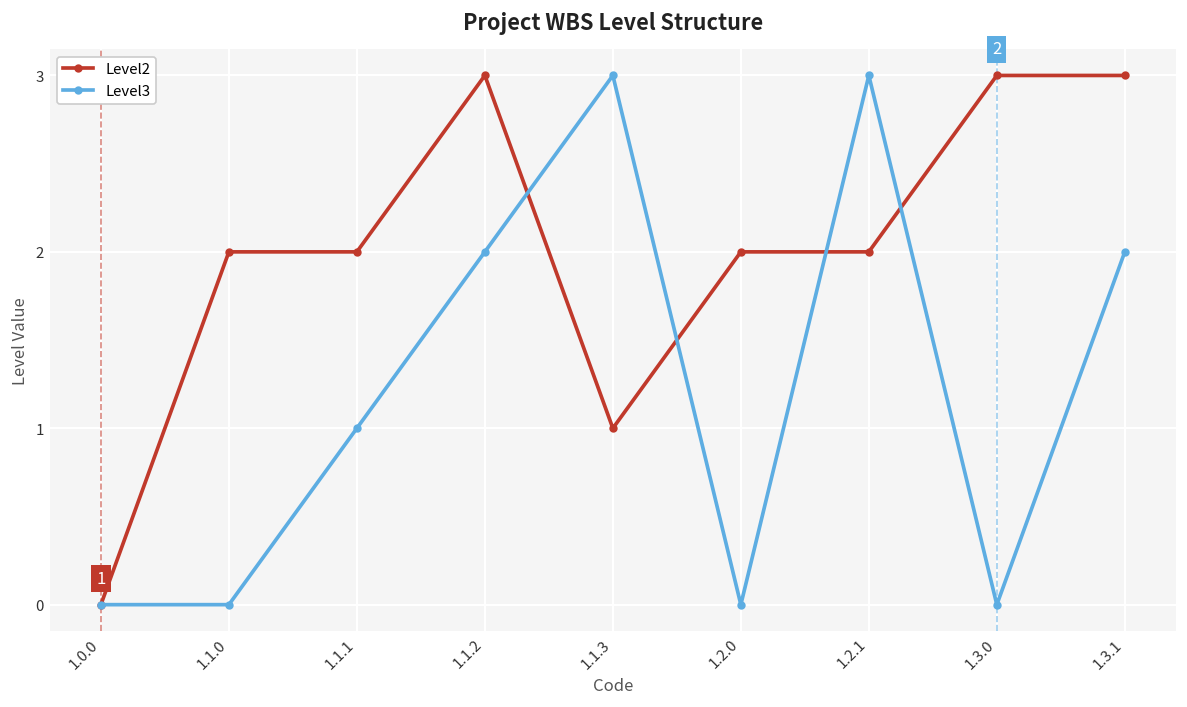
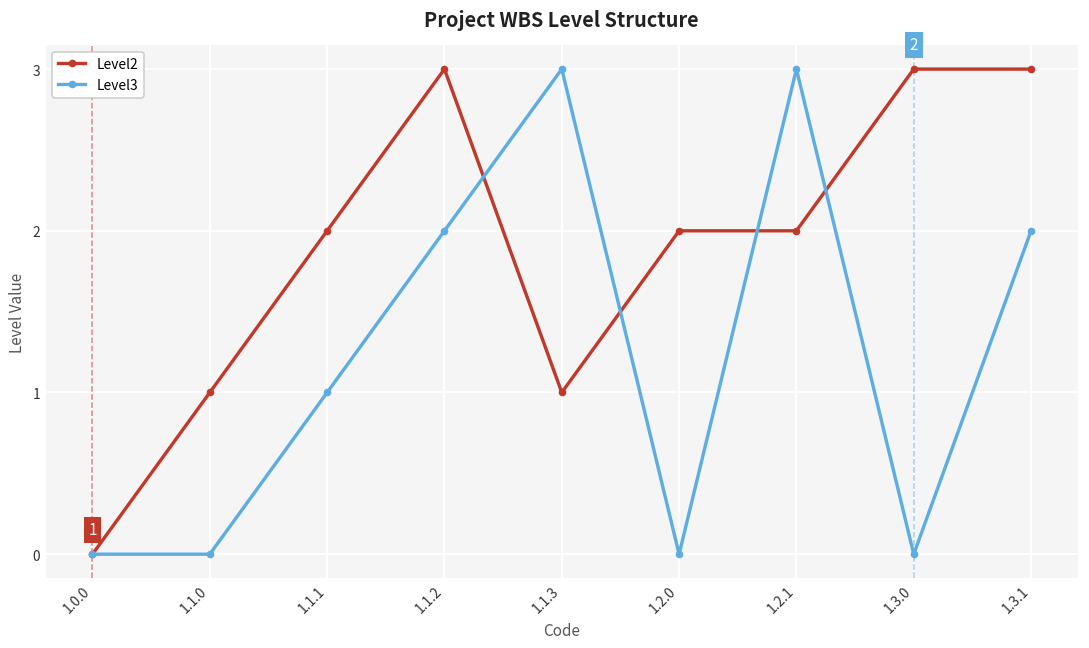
Level2, 1.1.0: 2 -> 1
